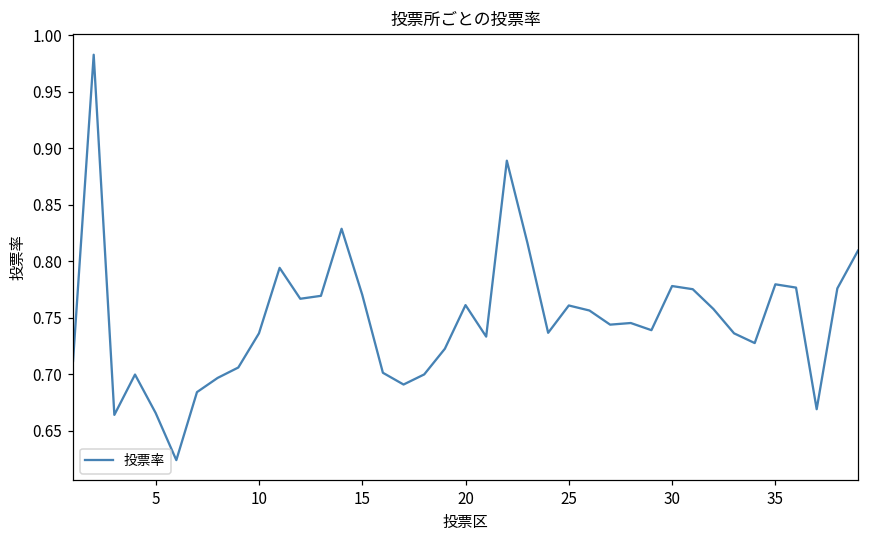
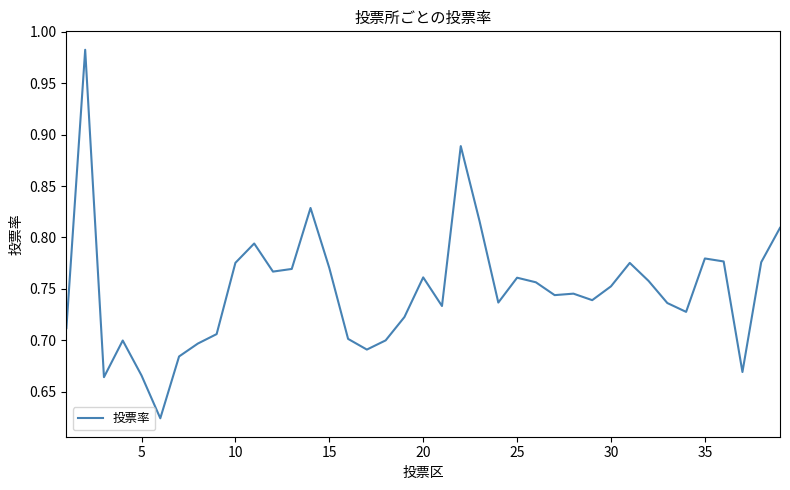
10: 0.736 -> 0.775
30: 0.778 -> 0.752
